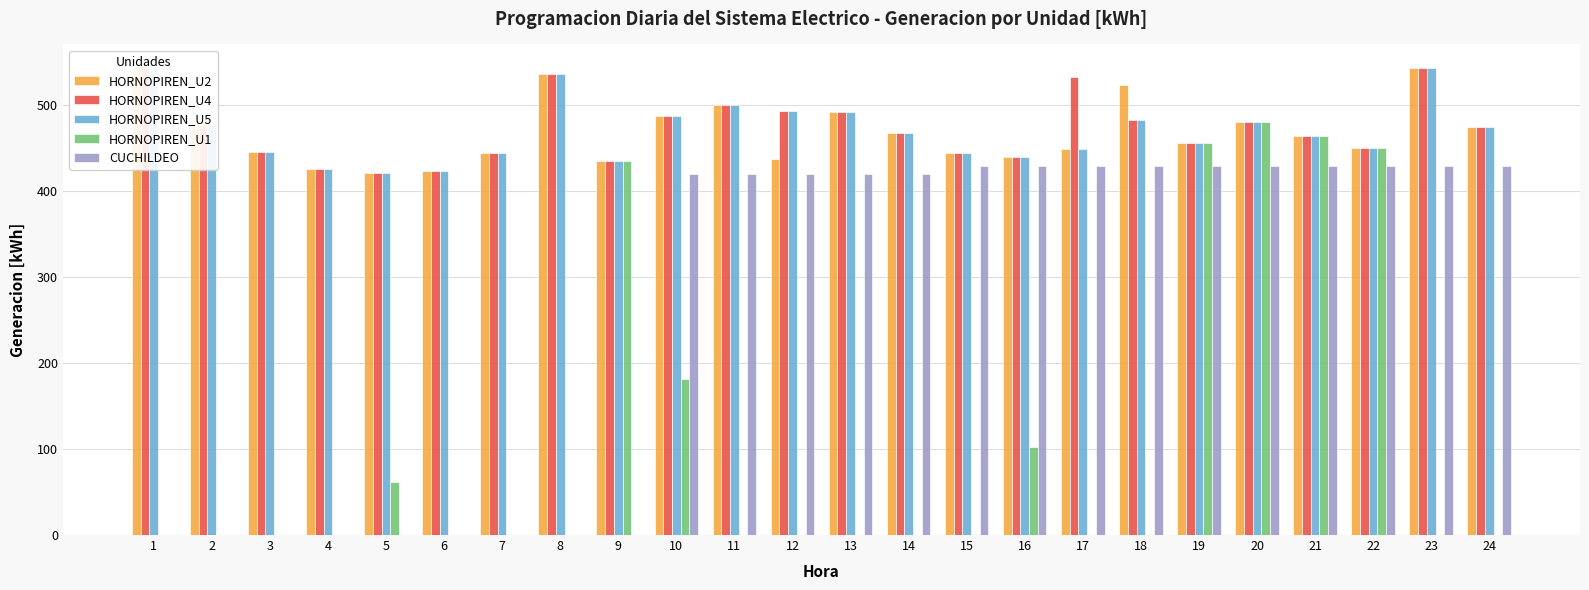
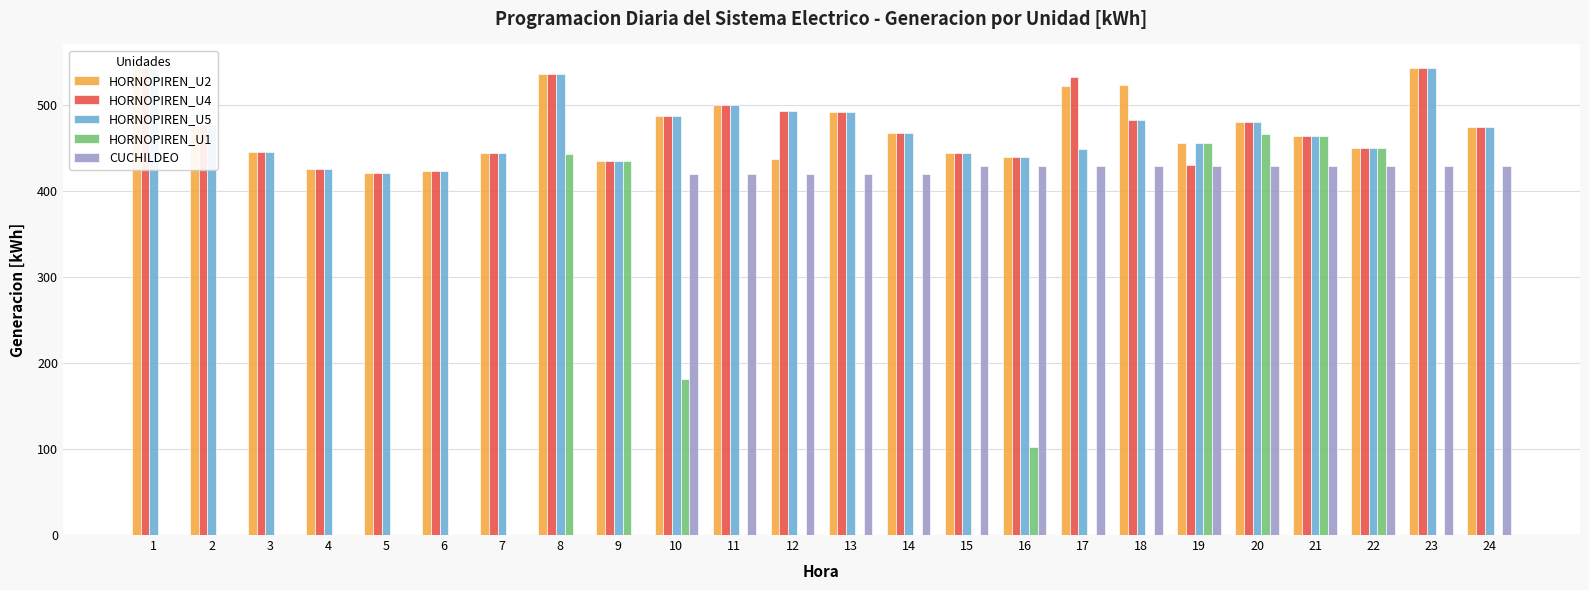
HORNOPIREN_U1, 5: 60 -> 0
HORNOPIREN_U1, 8: 0 -> 440
HORNOPIREN_U2, 17: 450 -> 520
HORNOPIREN_U4, 19: 460 -> 430
HORNOPIREN_U1, 20: 480 -> 470
